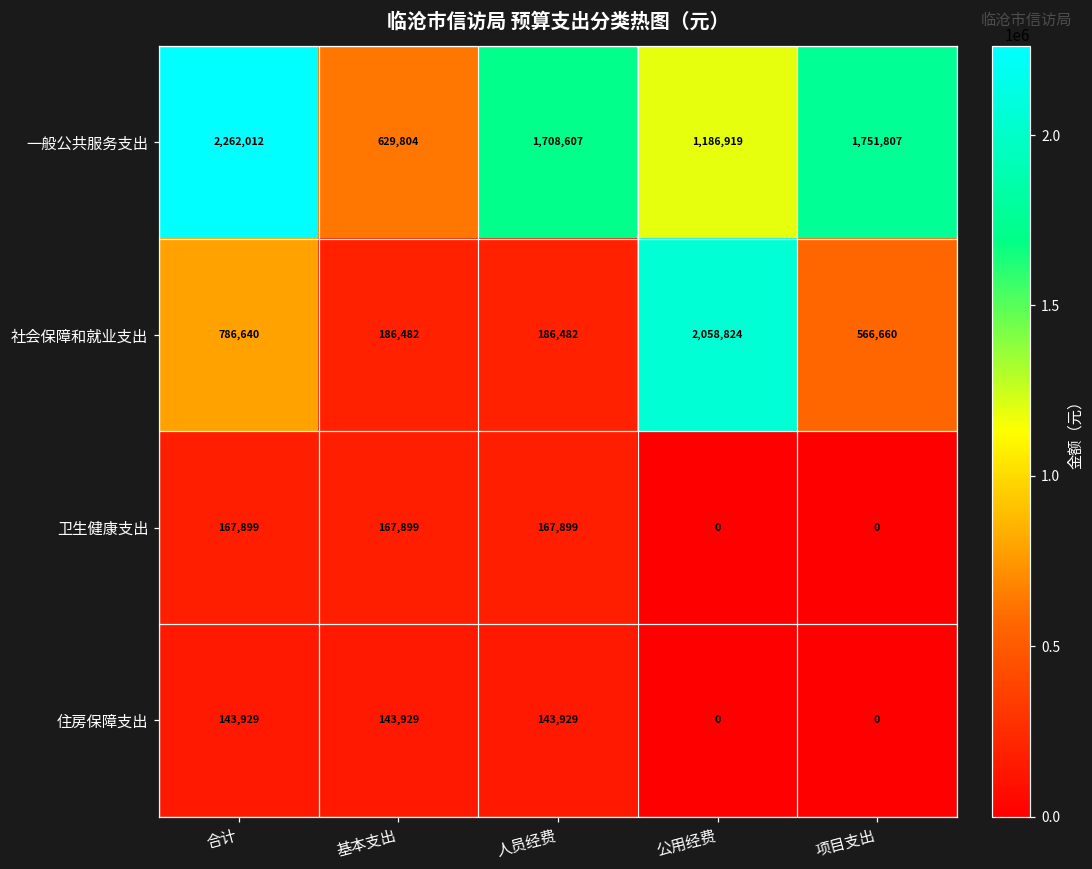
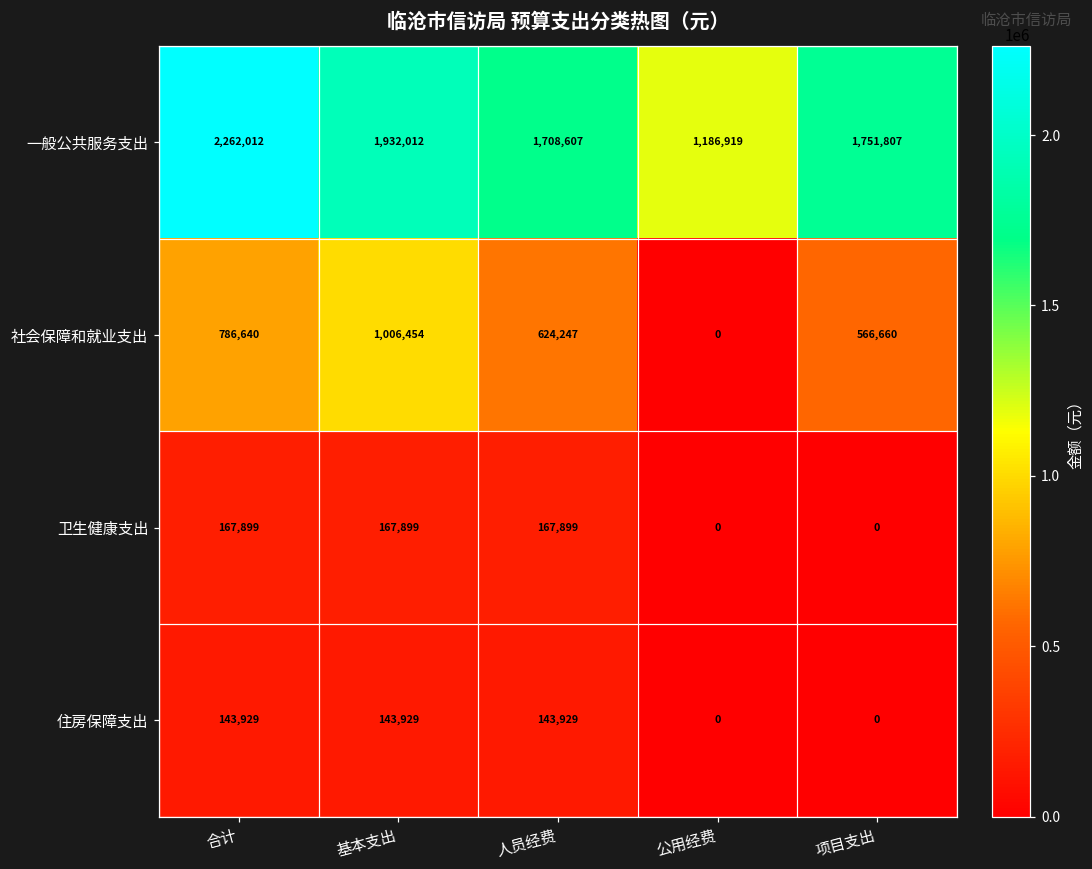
一般公共服务支出, 基本支出: 629,804 -> 1,932,012
社会保障和就业支出, 基本支出: 186,482 -> 1,006,454
社会保障和就业支出, 人员经费: 186,482 -> 624,247
社会保障和就业支出, 公用经费: 2,058,824 -> 0
